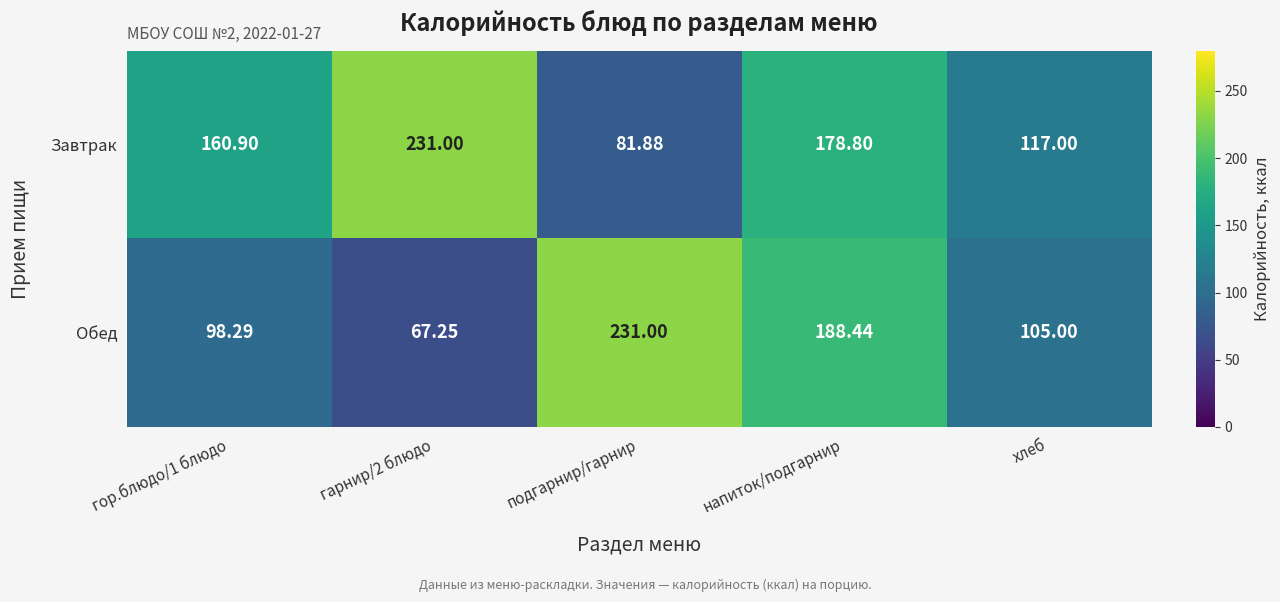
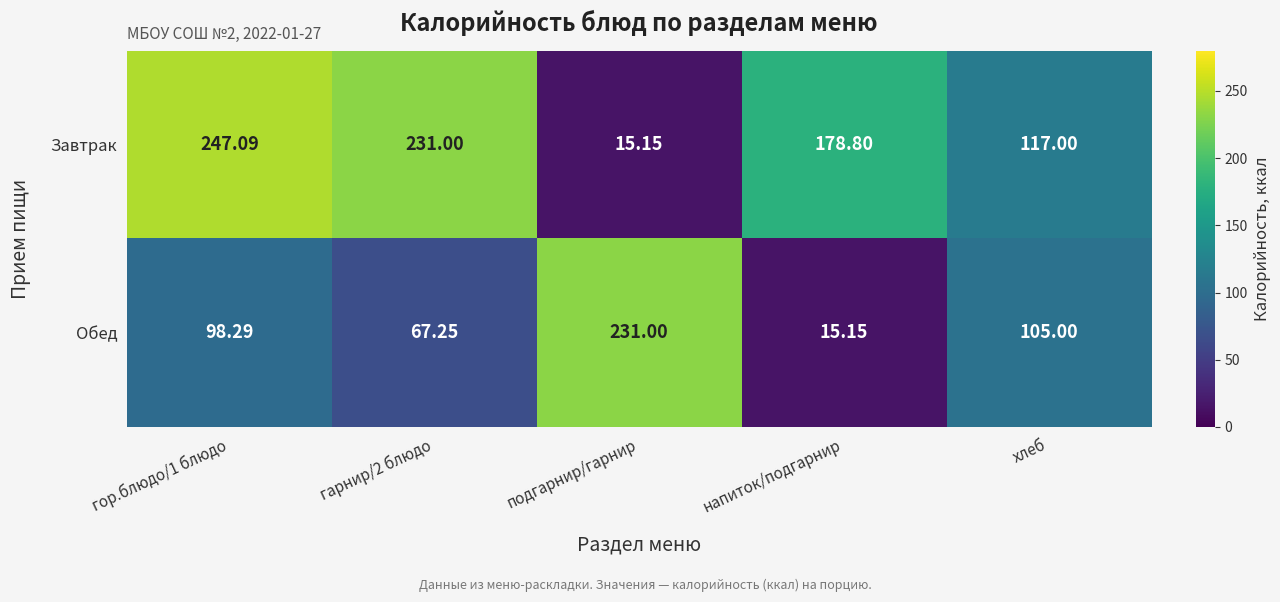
Завтрак, гор.блюдо/1 блюдо: 160.90 -> 247.09
Завтрак, подгарнир/гарнир: 81.88 -> 15.15
Обед, напиток/подгарнир: 188.44 -> 15.15
